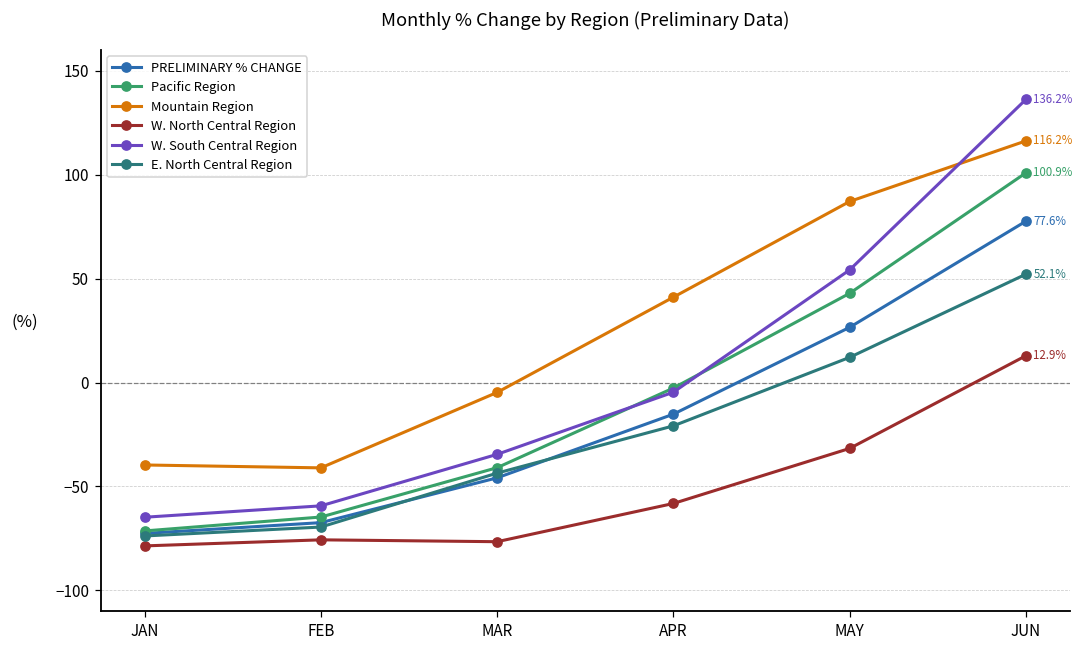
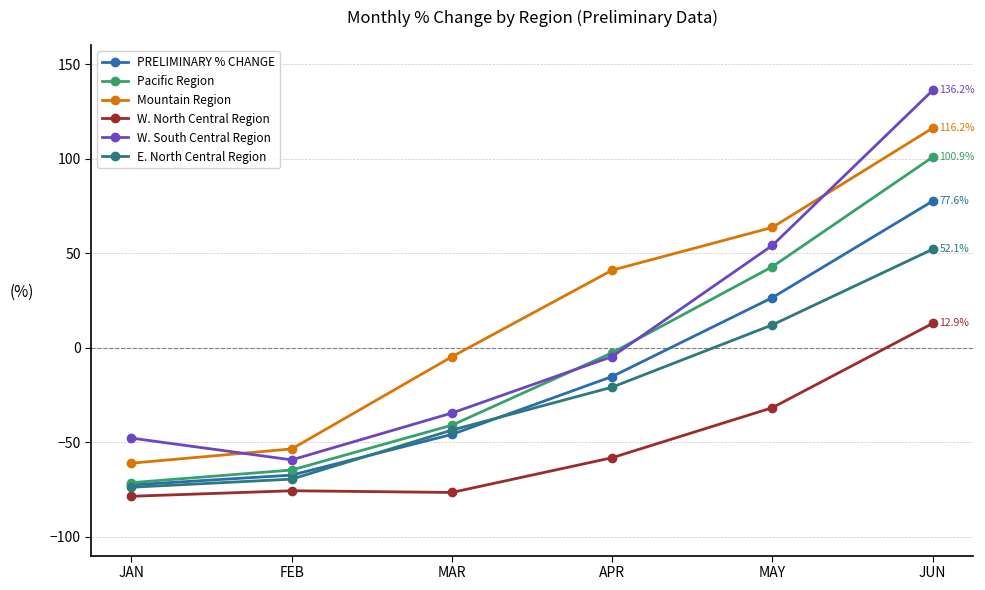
Mountain Region, JAN: -40 -> -61
W. South Central Region, JAN: -65 -> -48
Mountain Region, FEB: -41 -> -54
Mountain Region, MAY: 87 -> 64
